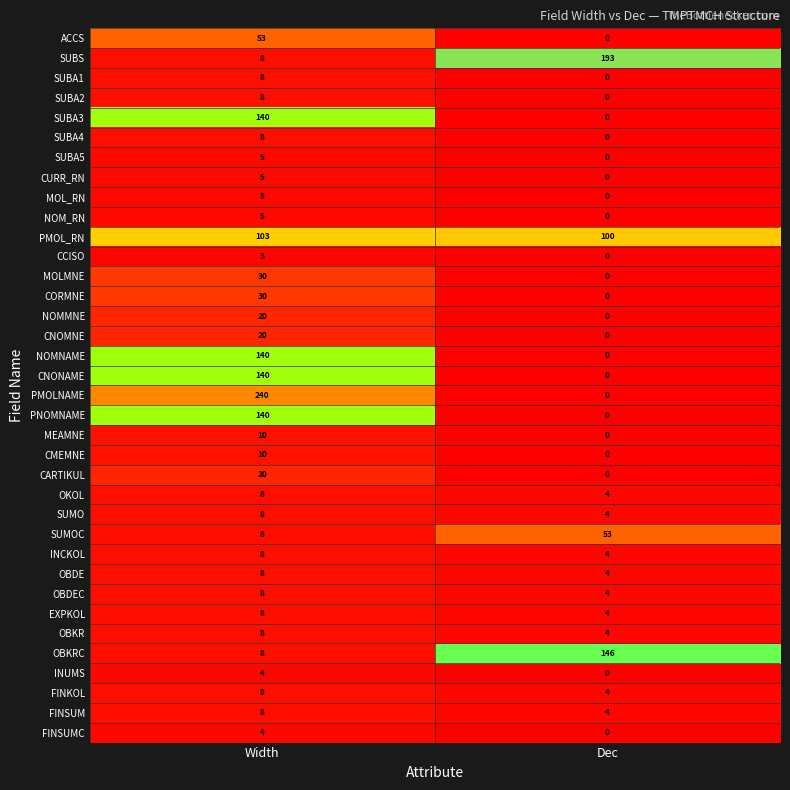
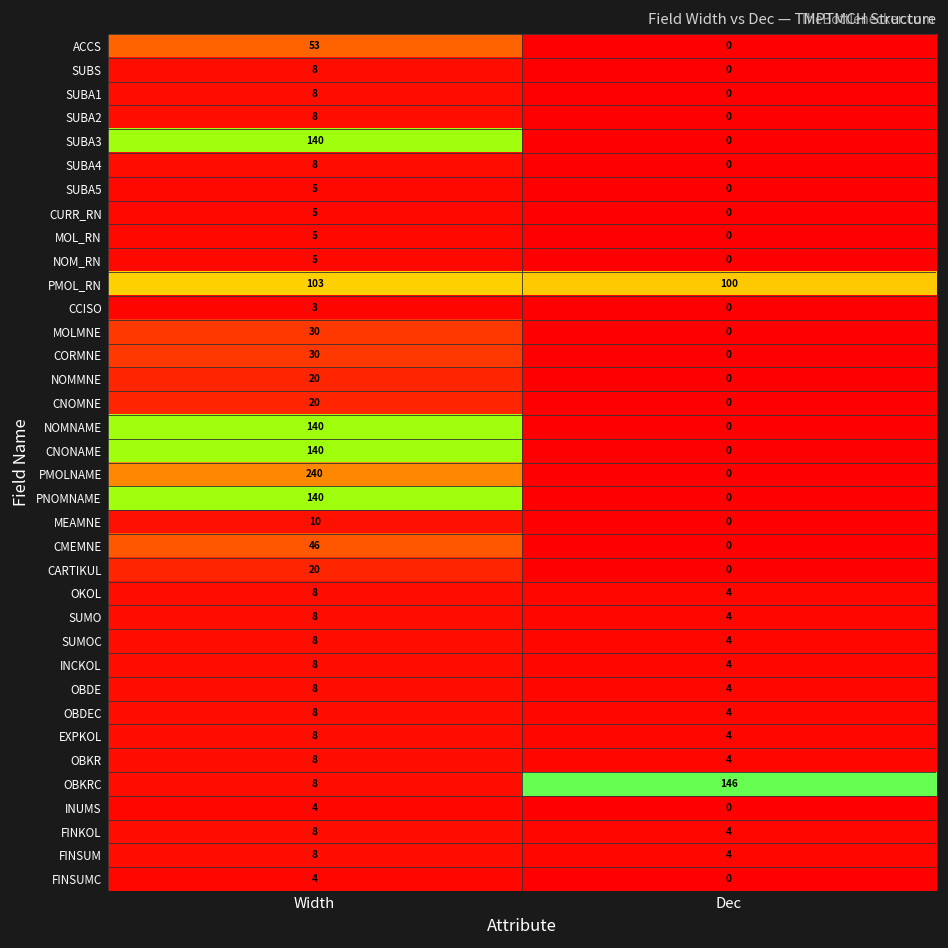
SUBS, Dec: 193 -> 0
CMEMNE, Width: 10 -> 46
SUMOC, Dec: 53 -> 4
